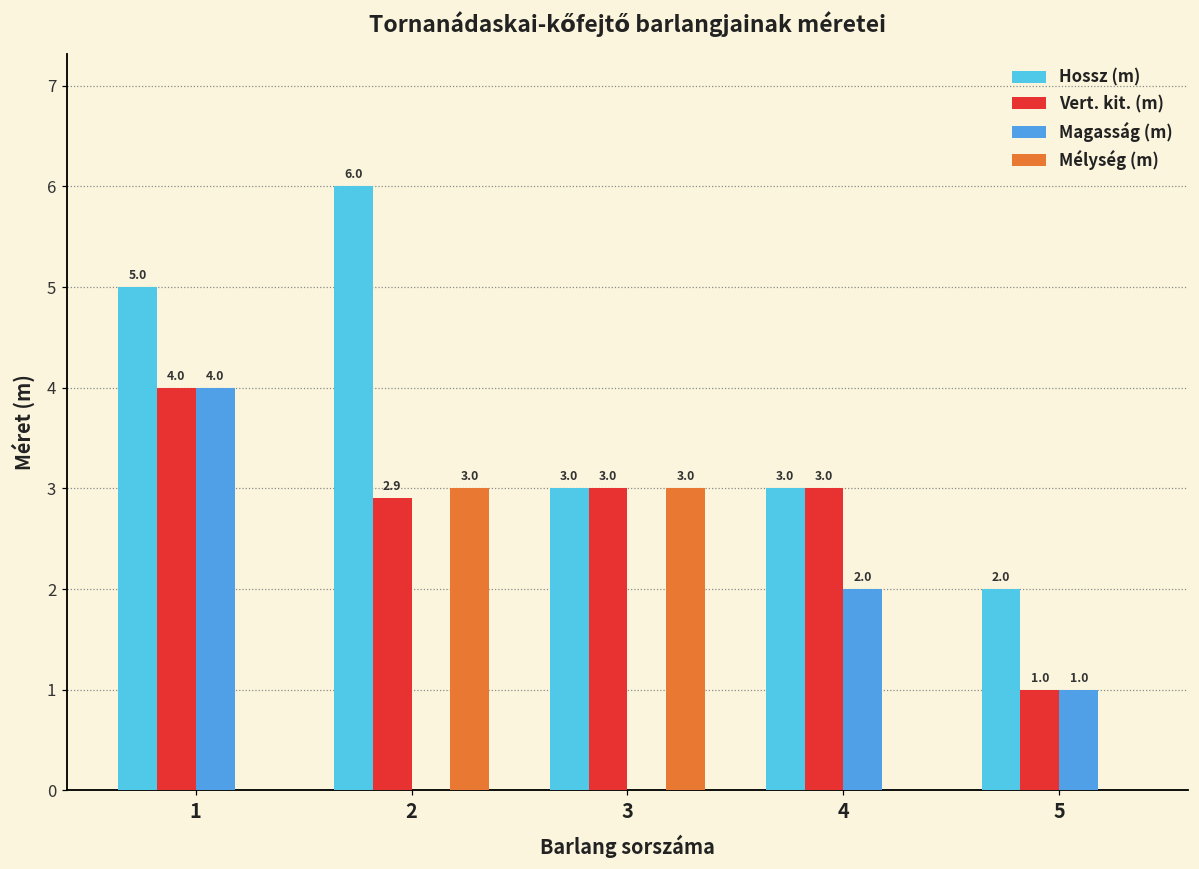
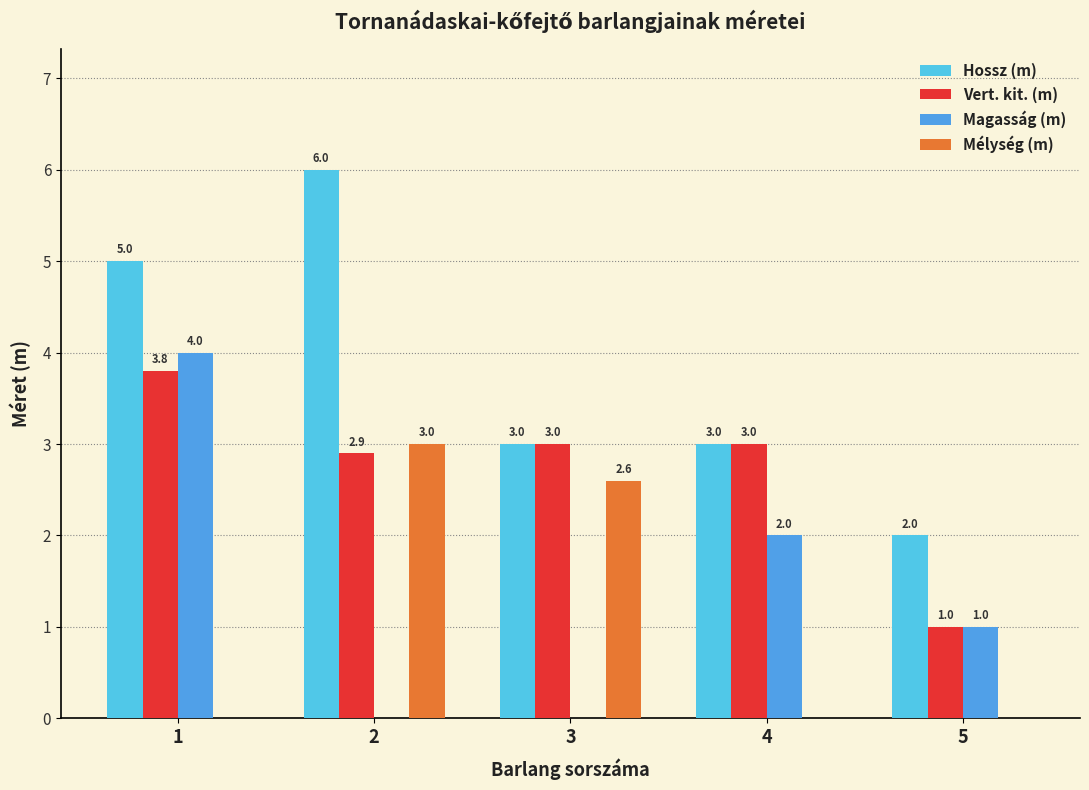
Vert. kit. (m), 1: 4.0 -> 3.8
Mélység (m), 3: 3.0 -> 2.6
